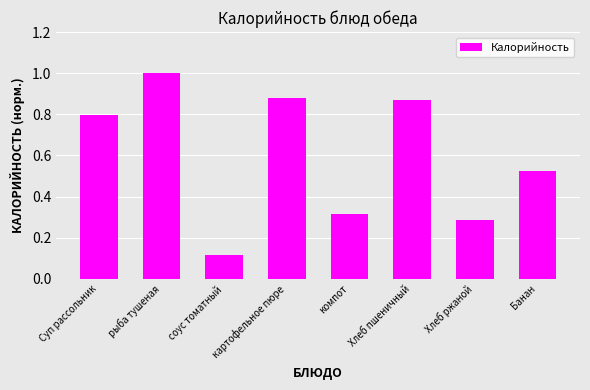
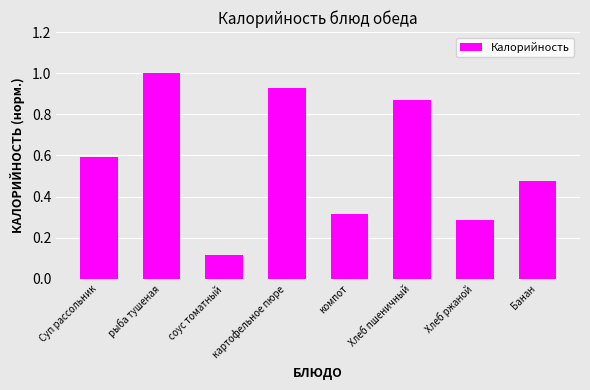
Суп рассольник: 0.80 -> 0.59
картофельное пюре: 0.88 -> 0.93
Банан: 0.52 -> 0.47
